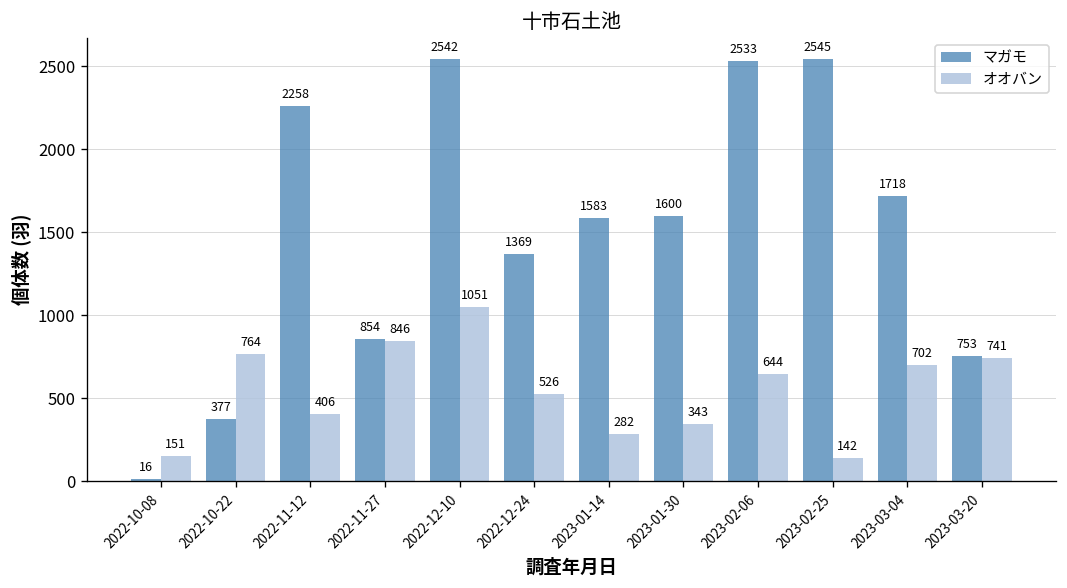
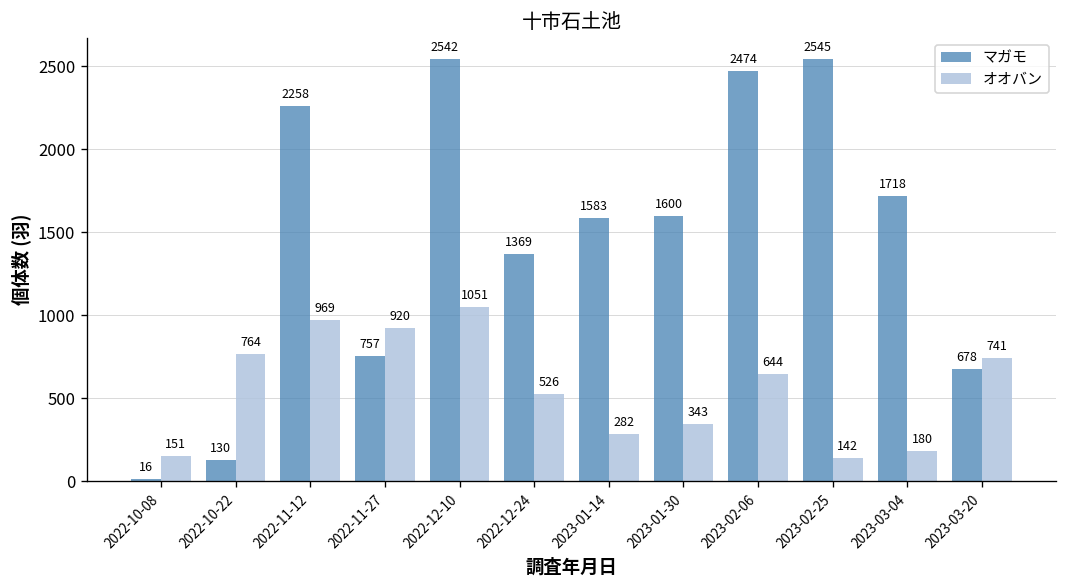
マガモ, 2022-10-22: 377 -> 130
オオバン, 2022-11-12: 406 -> 969
マガモ, 2022-11-27: 854 -> 757
オオバン, 2022-11-27: 846 -> 920
マガモ, 2023-02-06: 2533 -> 2474
オオバン, 2023-03-04: 702 -> 180
マガモ, 2023-03-20: 753 -> 678
